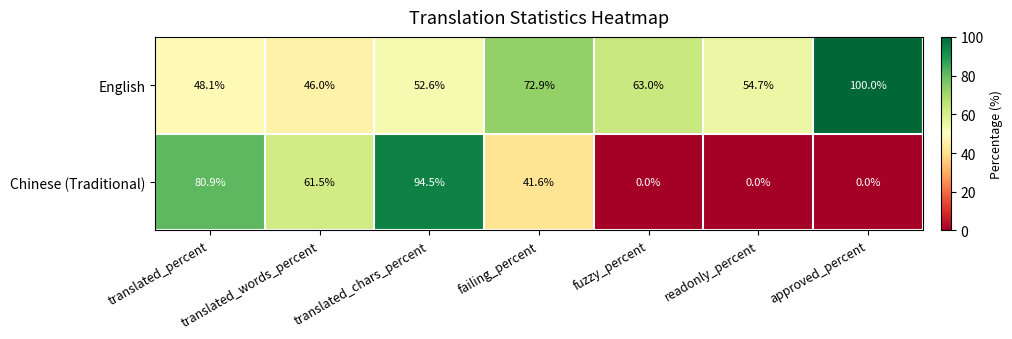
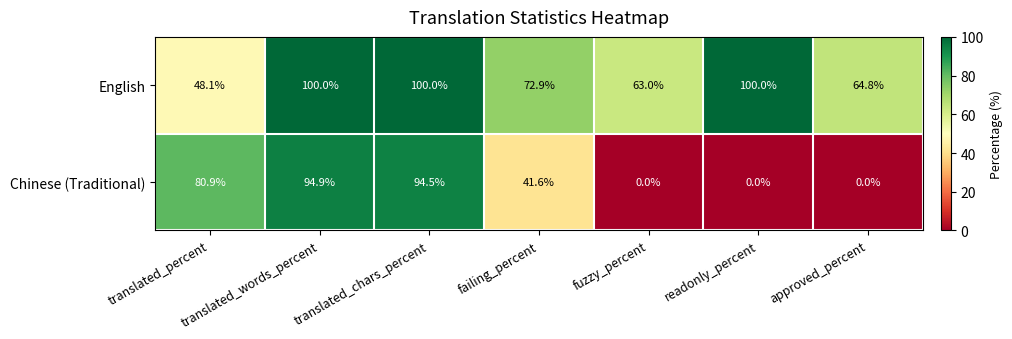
English, translated_words_percent: 46.0% -> 100.0%
English, translated_chars_percent: 52.6% -> 100.0%
English, readonly_percent: 54.7% -> 100.0%
English, approved_percent: 100.0% -> 64.8%
Chinese (Traditional), translated_words_percent: 61.5% -> 94.9%
